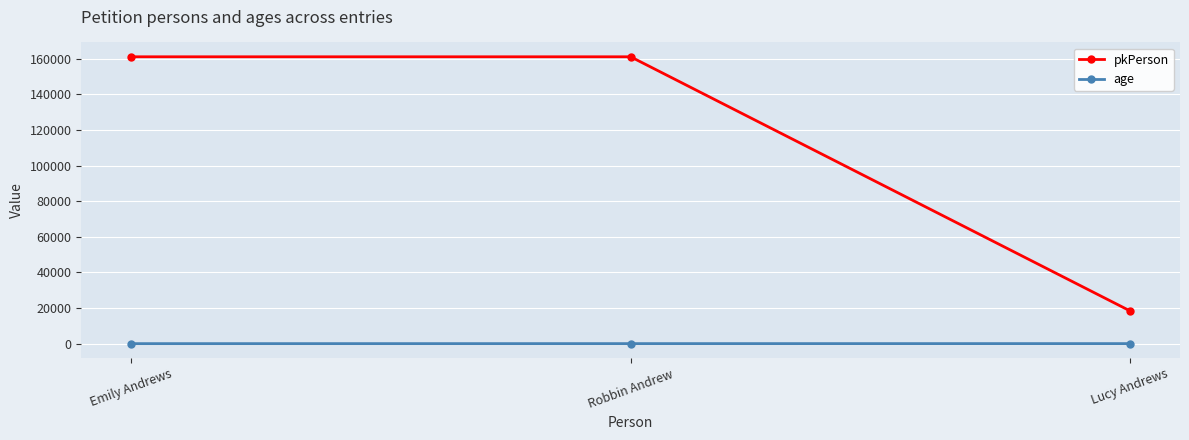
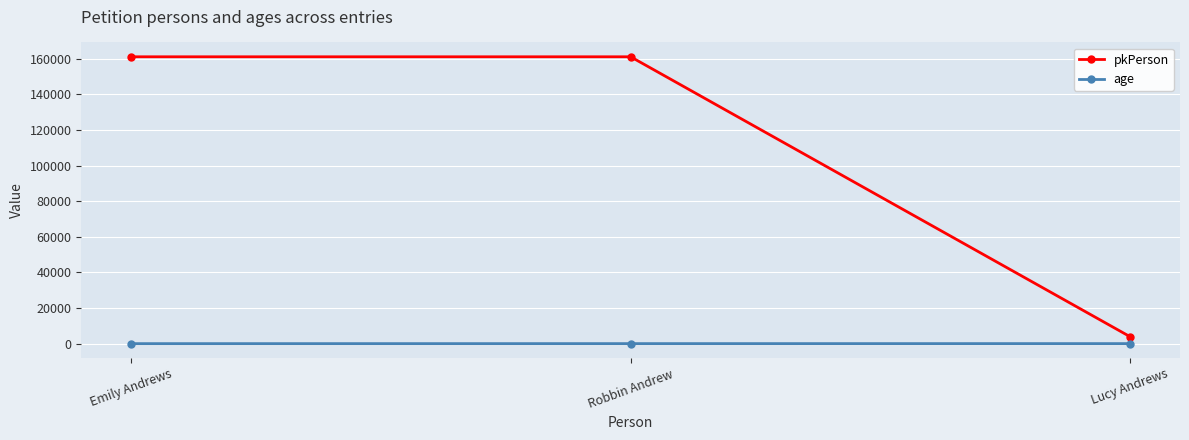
pkPerson, Lucy Andrews: 18000 -> 4000
